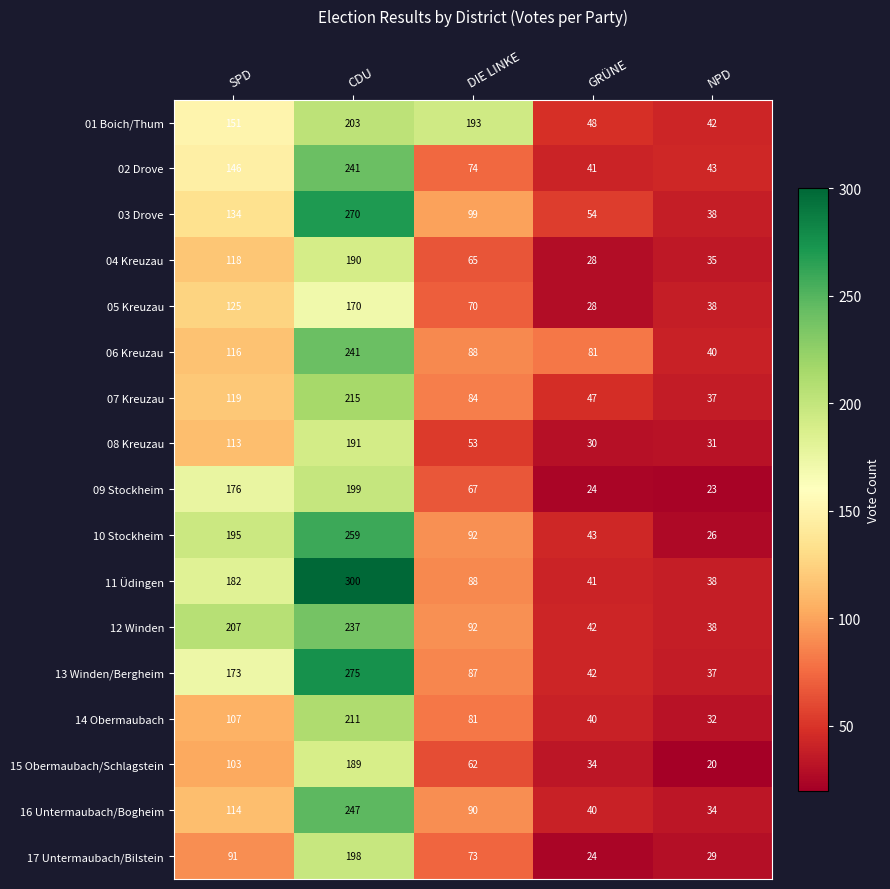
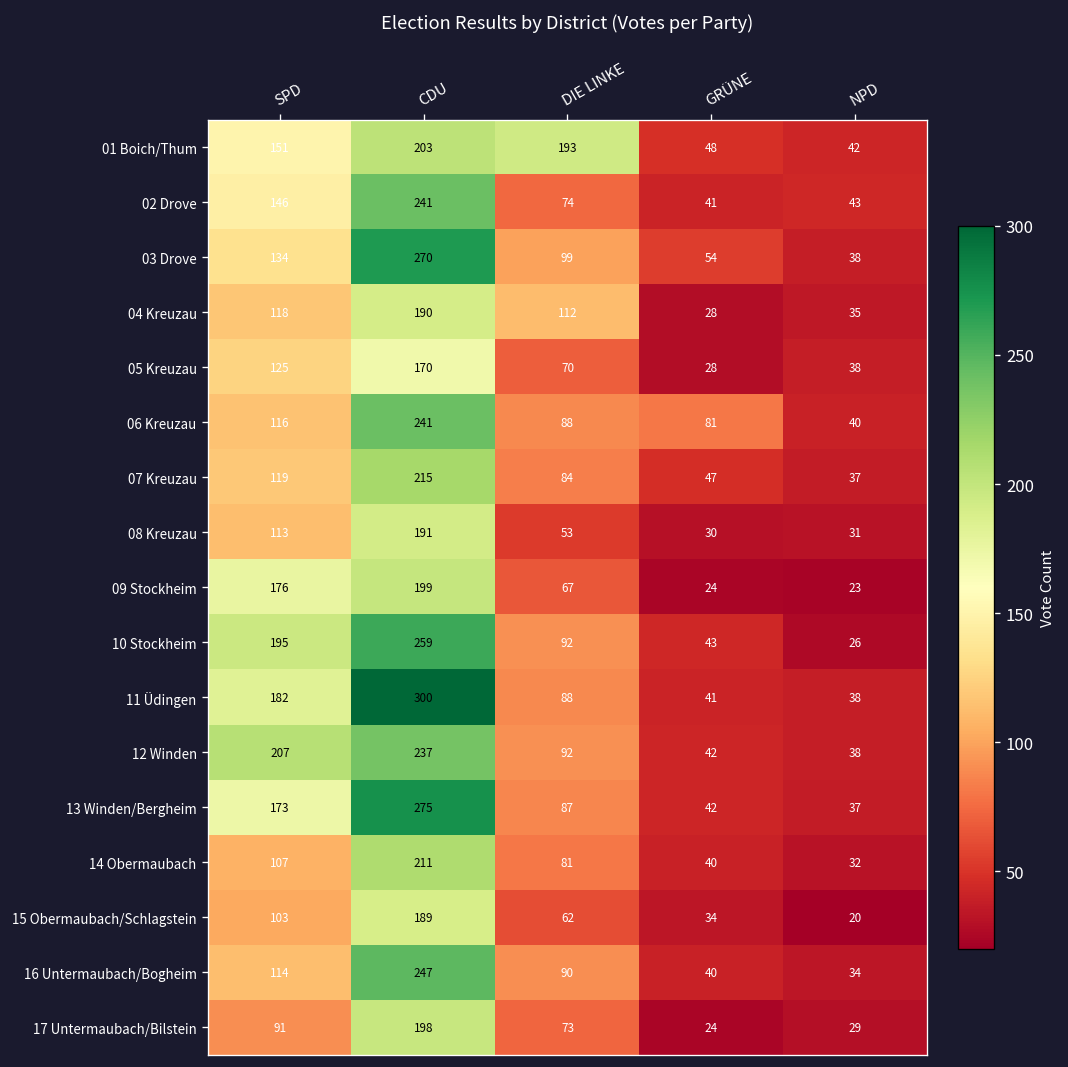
04 Kreuzau, DIE LINKE: 65 -> 112
